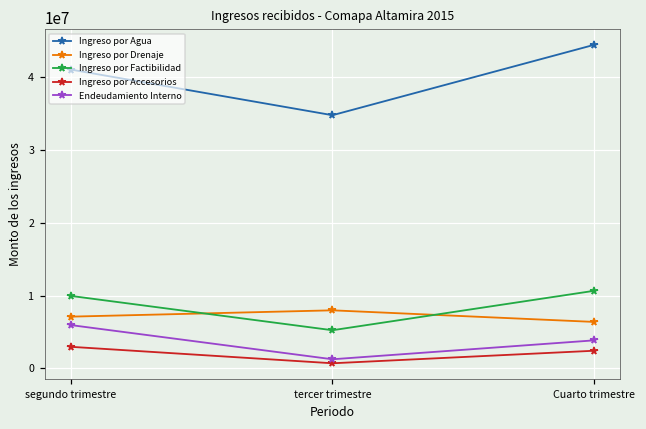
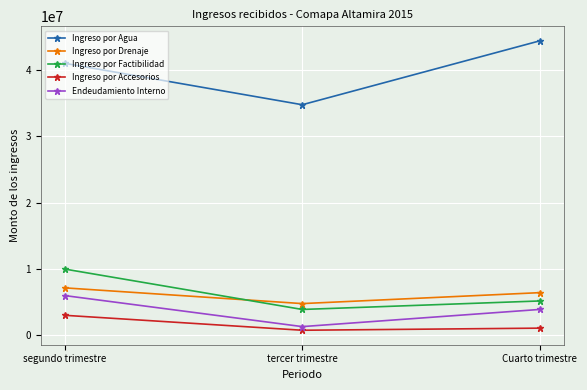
Ingreso por Drenaje, tercer trimestre: 8000000 -> 5000000
Ingreso por Factibilidad, tercer trimestre: 5000000 -> 4000000
Ingreso por Factibilidad, Cuarto trimestre: 11000000 -> 5000000
Ingreso por Accesorios, Cuarto trimestre: 2000000 -> 1000000
